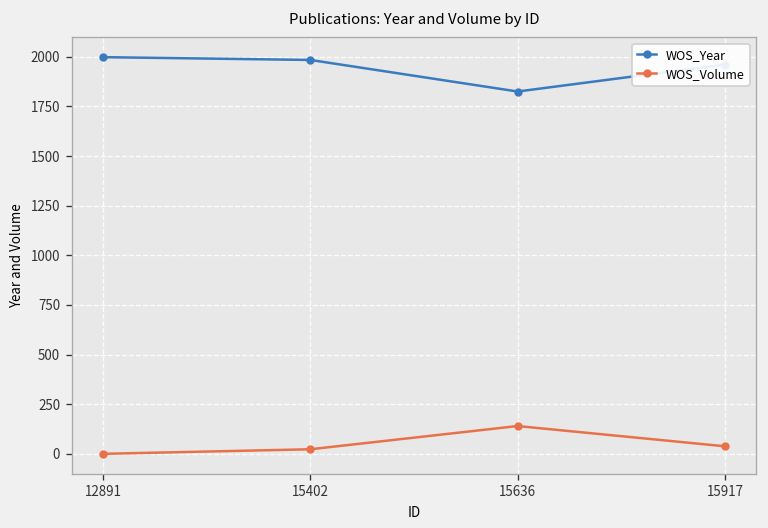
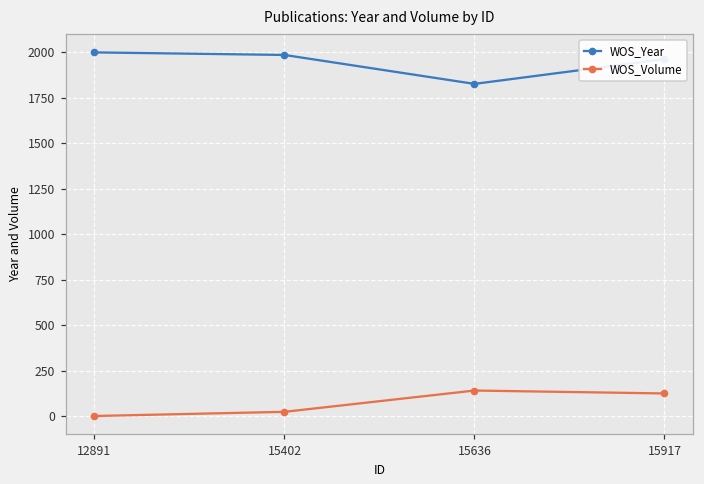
WOS_Volume, 15917: 40 -> 120
